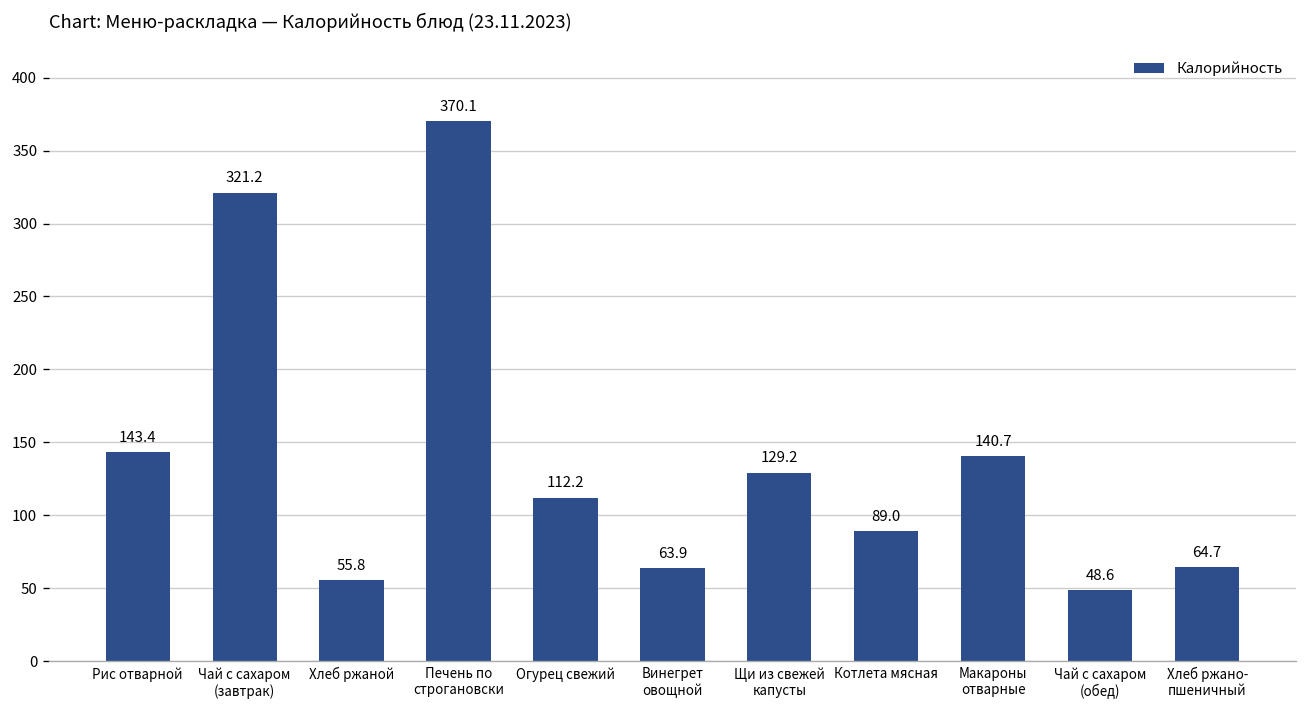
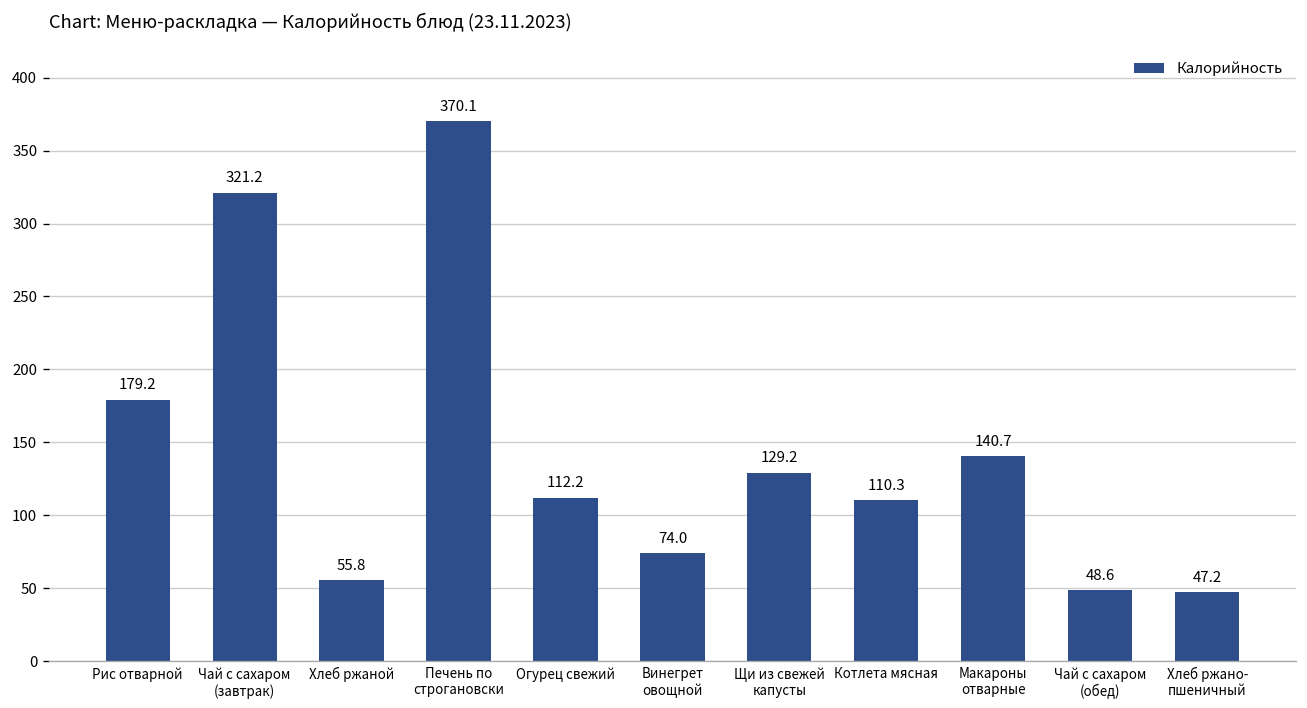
Рис отварной: 143.4 -> 179.2
Винегрет овощной: 63.9 -> 74.0
Котлета мясная: 89.0 -> 110.3
Хлеб ржано- пшеничный: 64.7 -> 47.2
